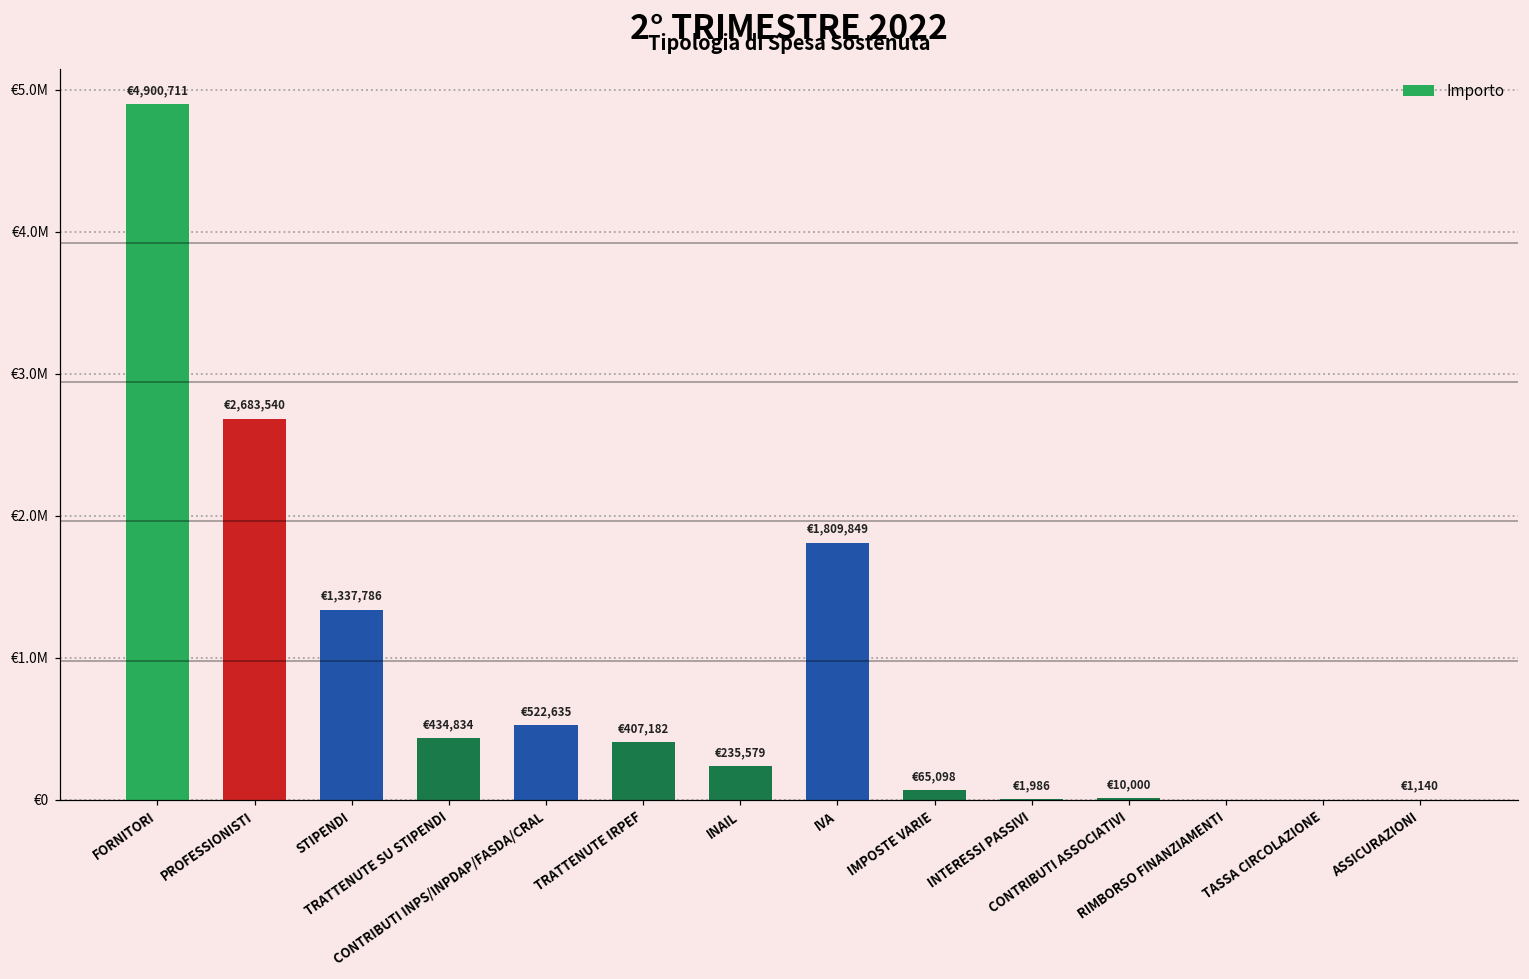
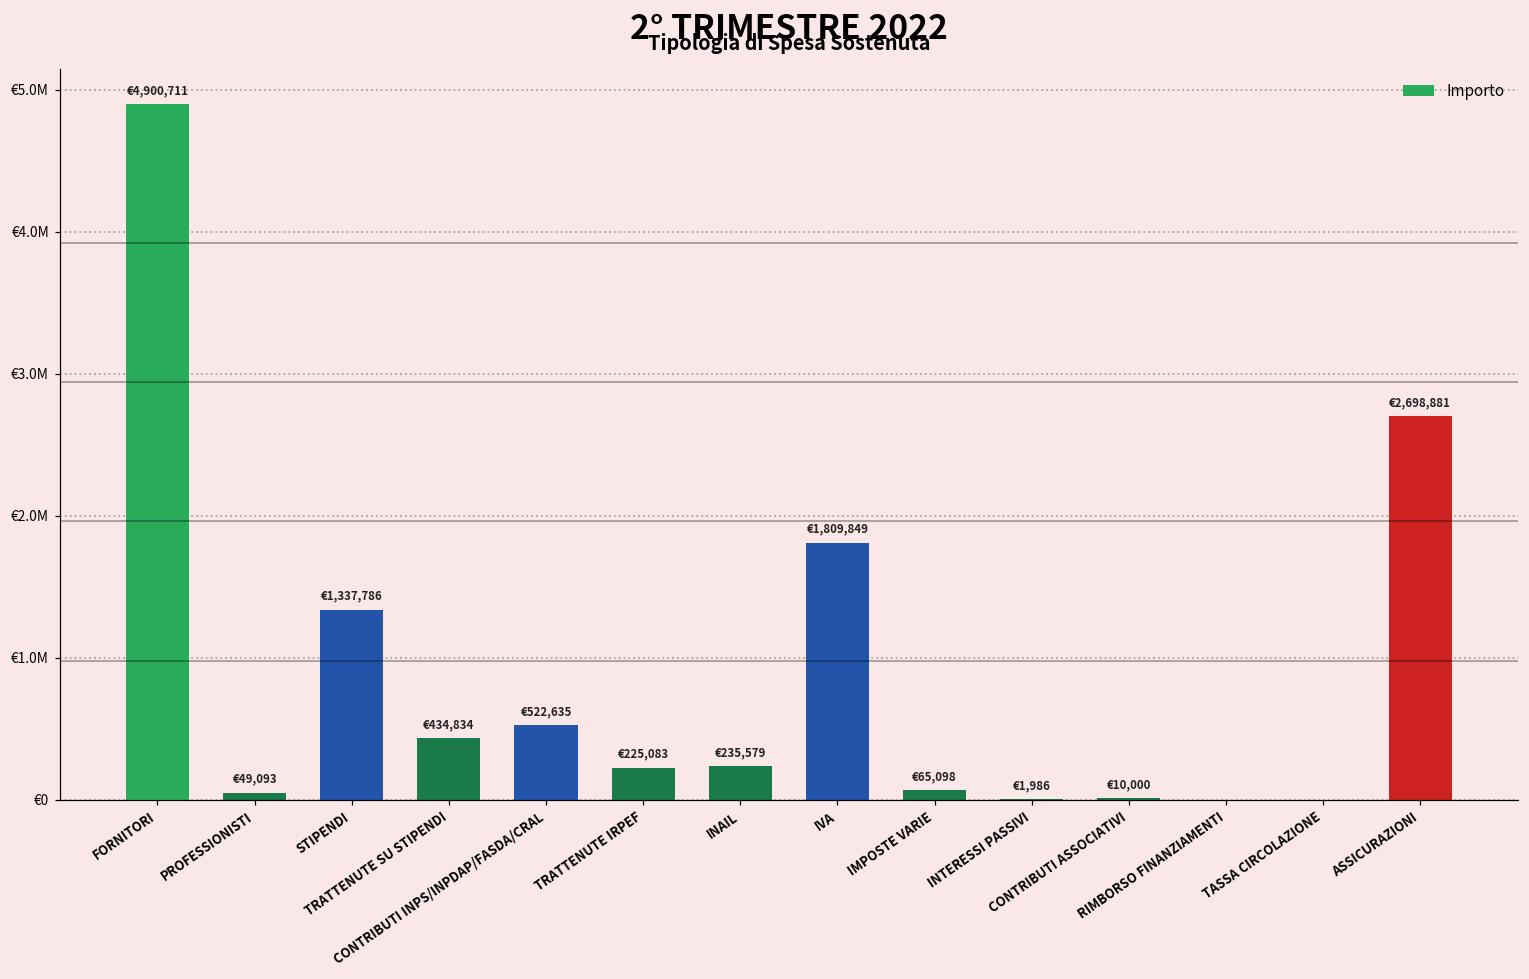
PROFESSIONISTI: €2,683,540 -> €49,093
TRATTENUTE IRPEF: €407,182 -> €225,083
ASSICURAZIONI: €1,140 -> €2,698,881
